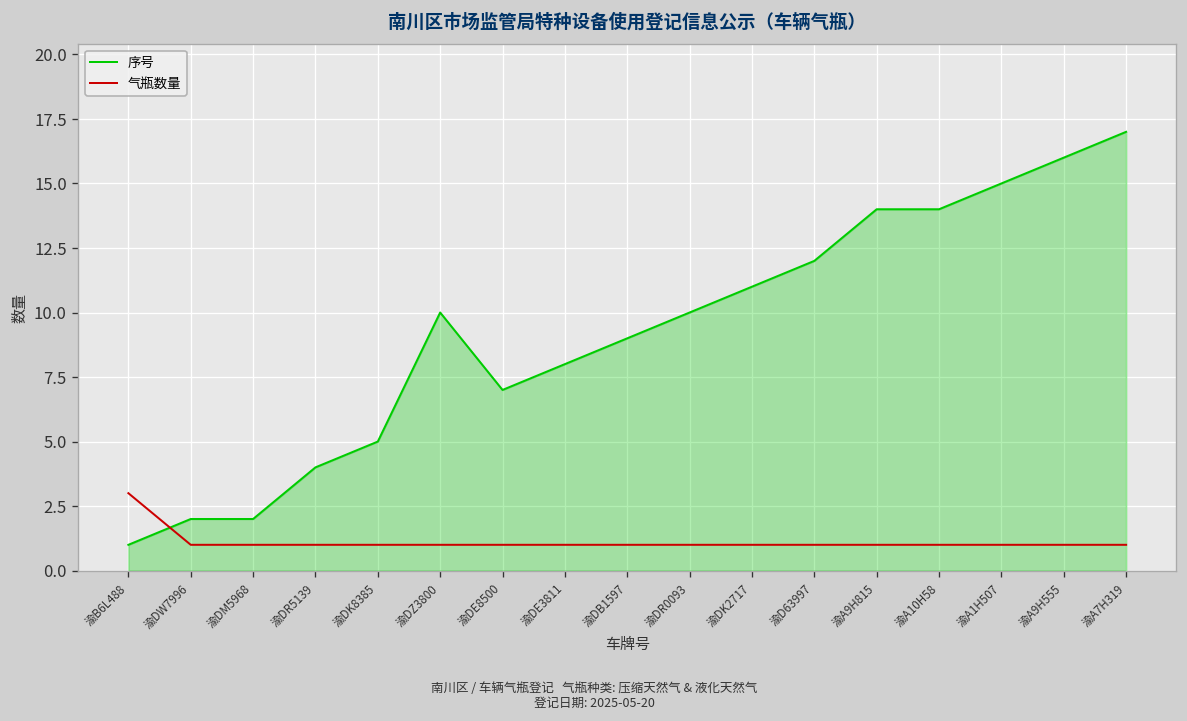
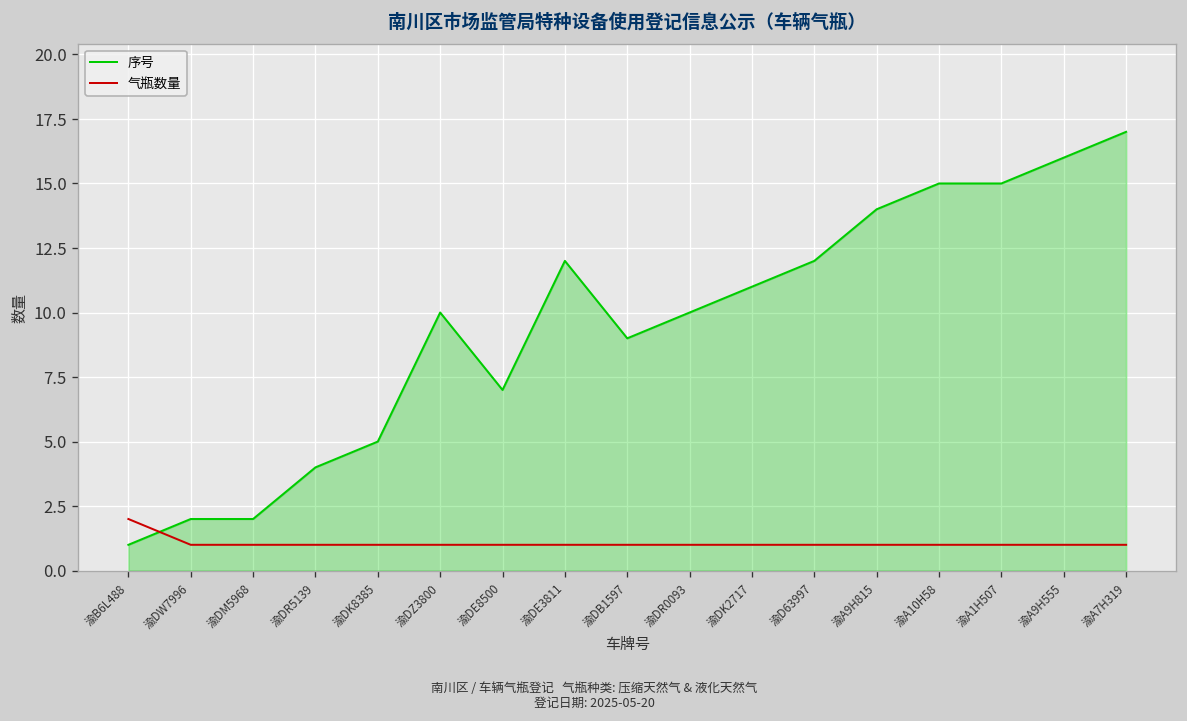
气瓶数量, 渝B6L488: 3 -> 2
序号, 渝DE3811: 8 -> 12
序号, 渝A10H58: 14 -> 15
